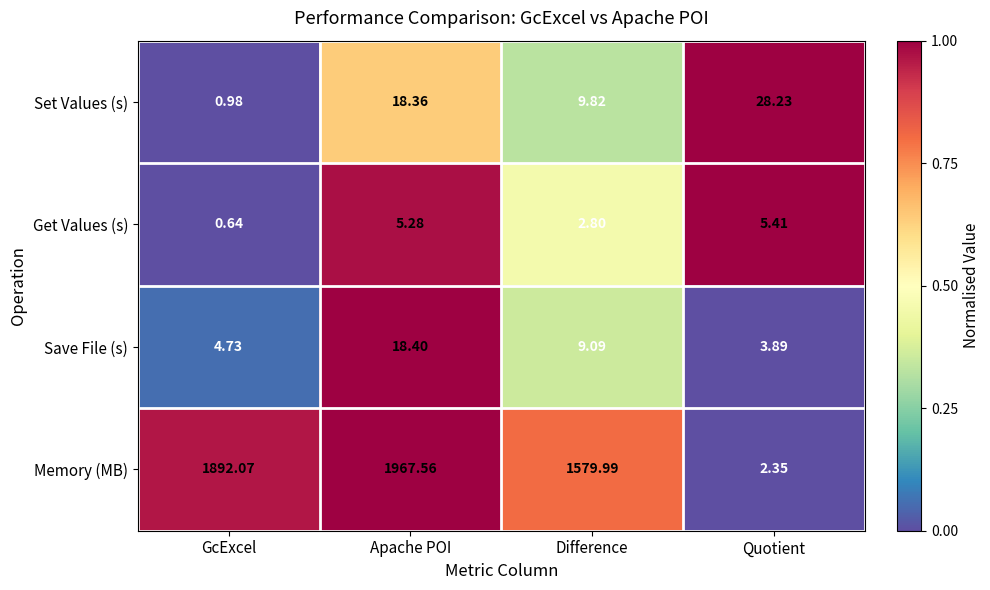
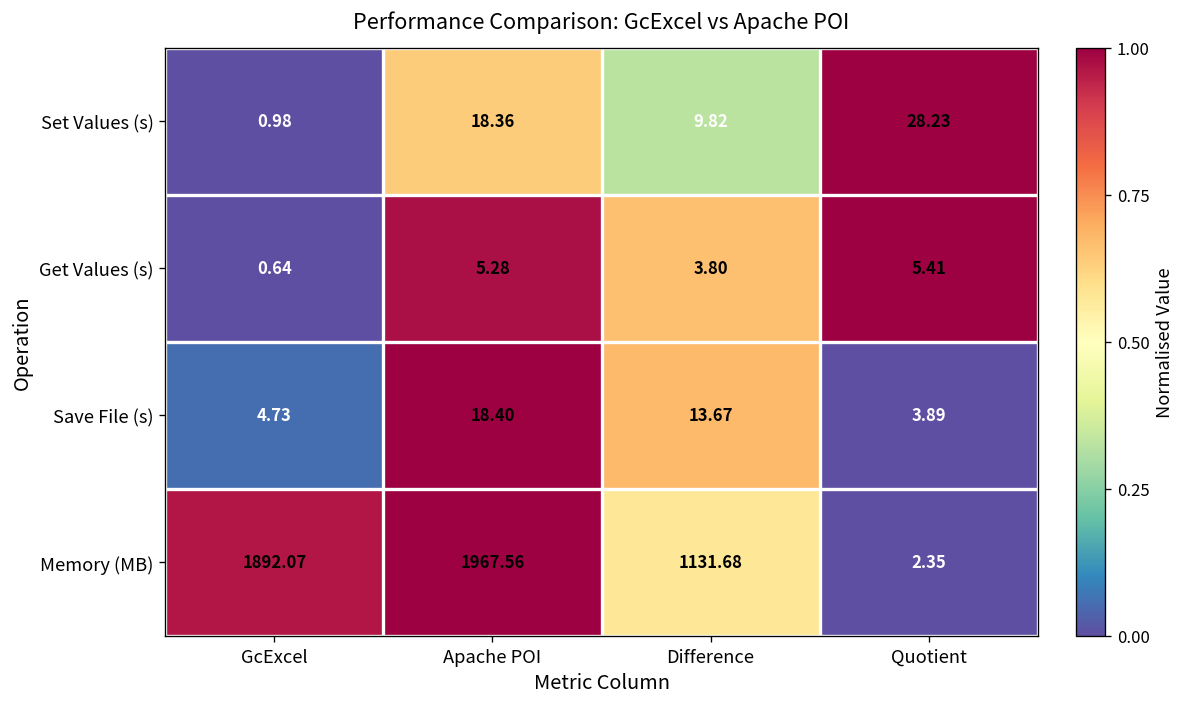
Get Values (s), Difference: 2.80 -> 3.80
Save File (s), Difference: 9.09 -> 13.67
Memory (MB), Difference: 1579.99 -> 1131.68
